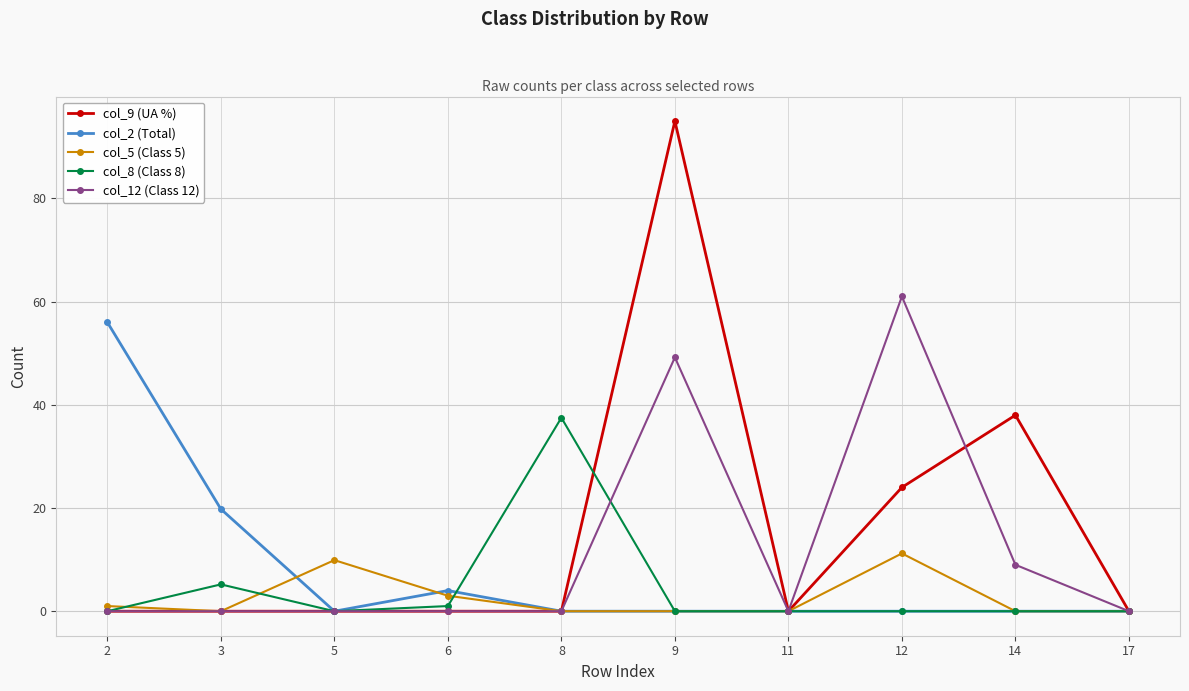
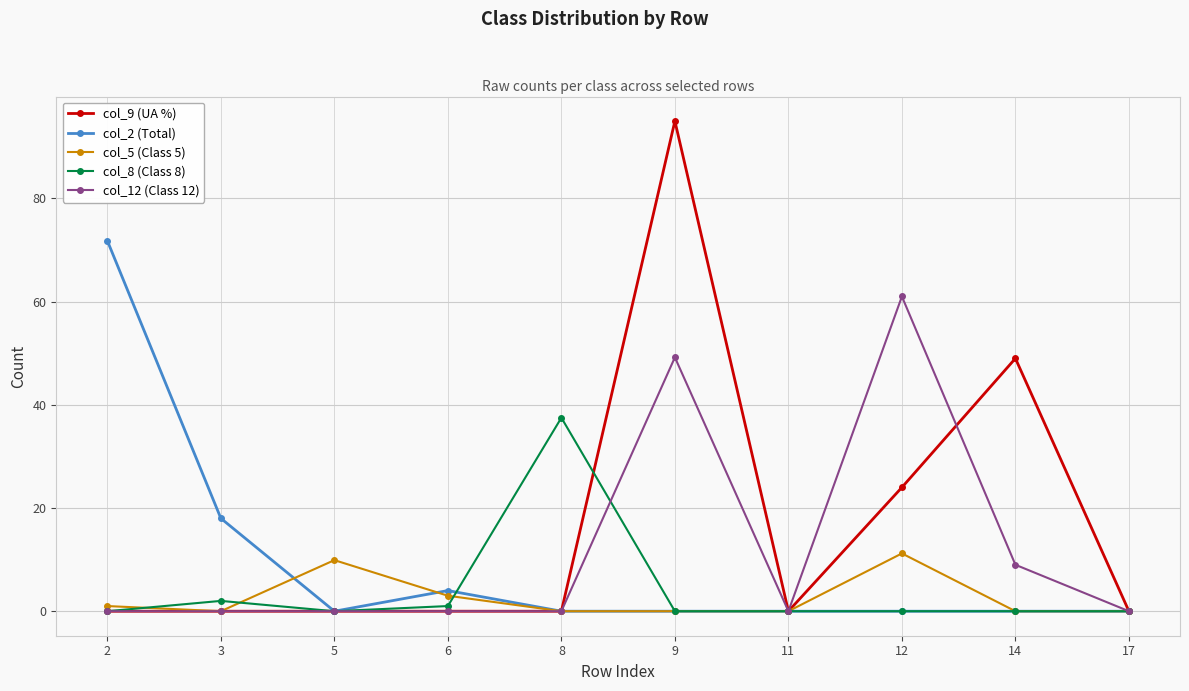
col_2 (Total), 2: 56 -> 72
col_2 (Total), 3: 20 -> 18
col_8 (Class 8), 3: 5 -> 2
col_9 (UA %), 14: 38 -> 49
